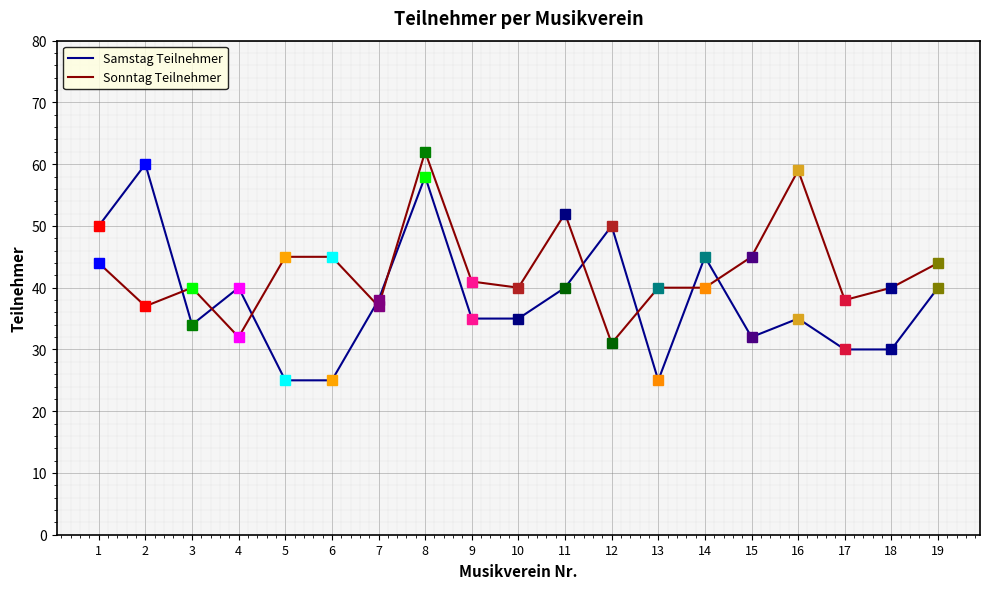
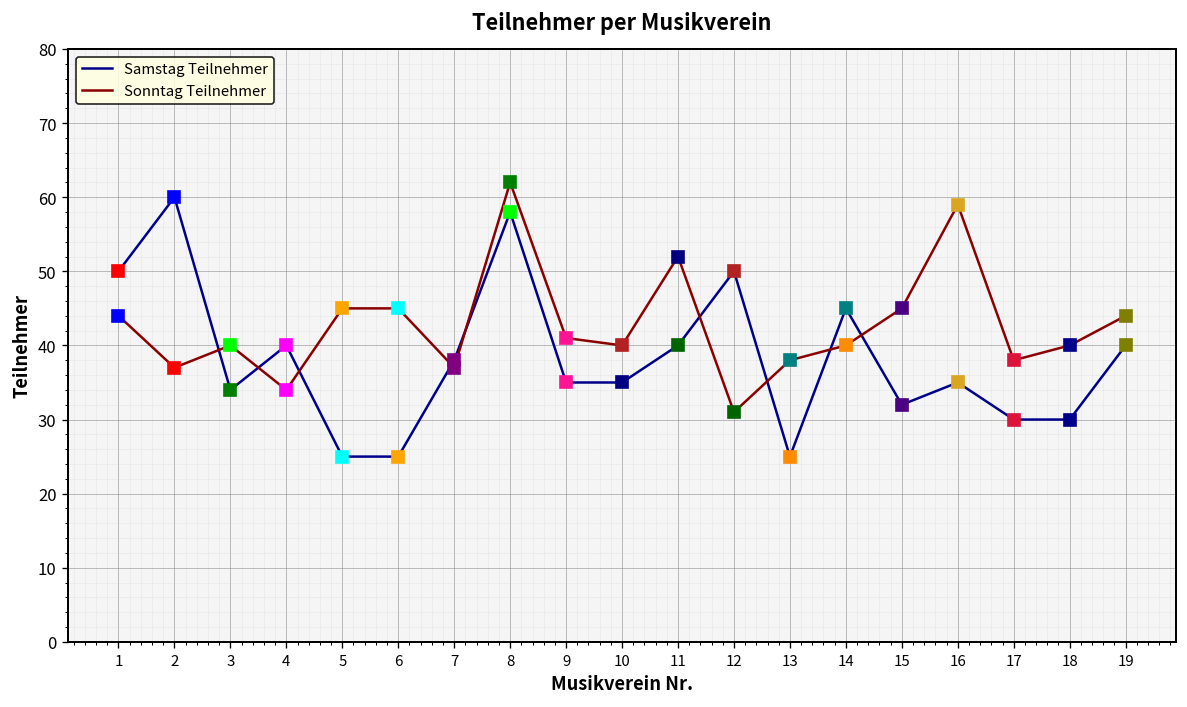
Sonntag Teilnehmer, 4: 32 -> 34
Sonntag Teilnehmer, 13: 40 -> 38
